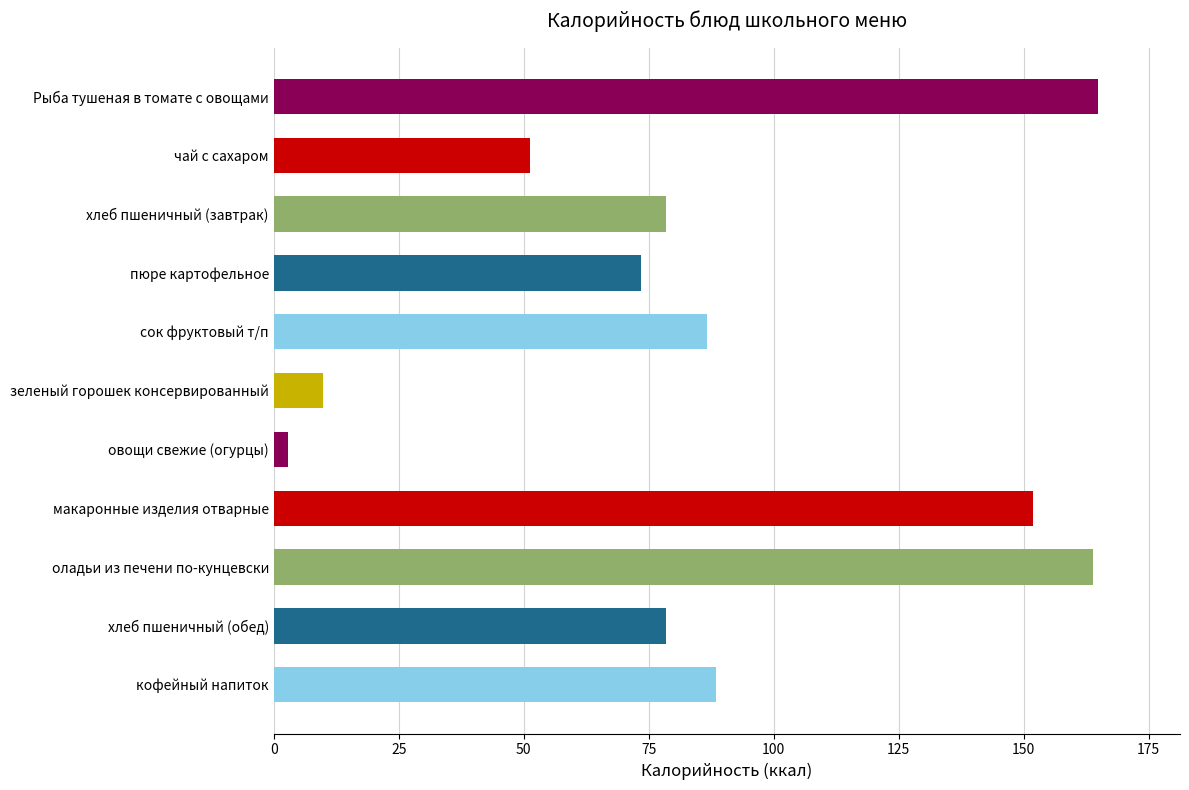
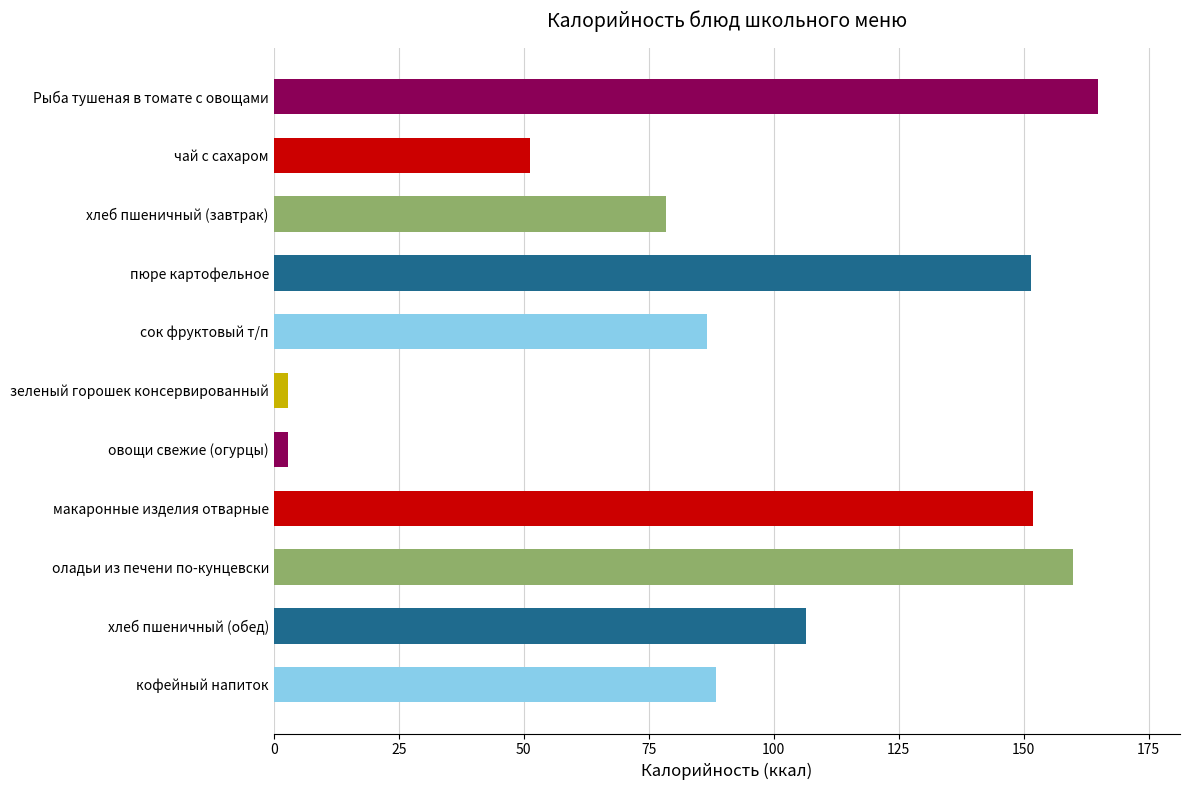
пюре картофельное: 74 -> 151
зеленый горошек консервированный: 10 -> 3
оладьи из печени по-кунцевски: 164 -> 160
хлеб пшеничный (обед): 78 -> 107
